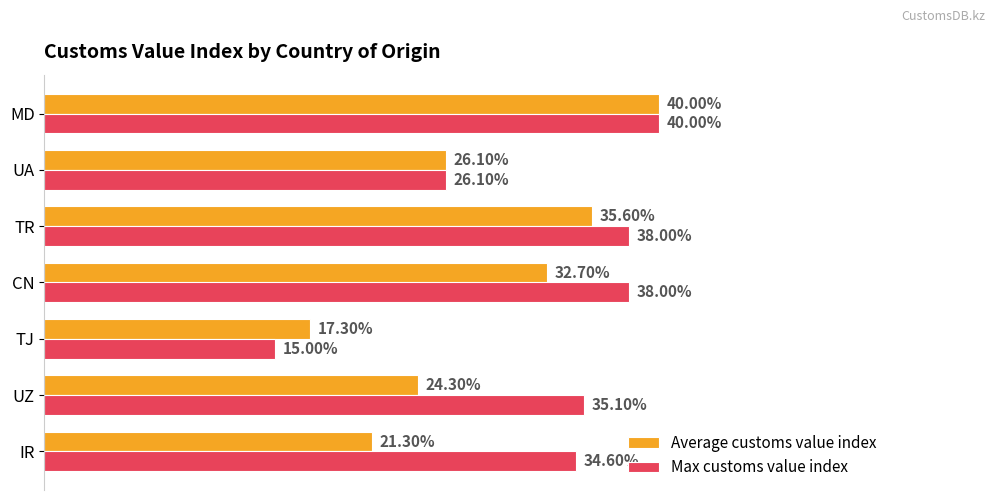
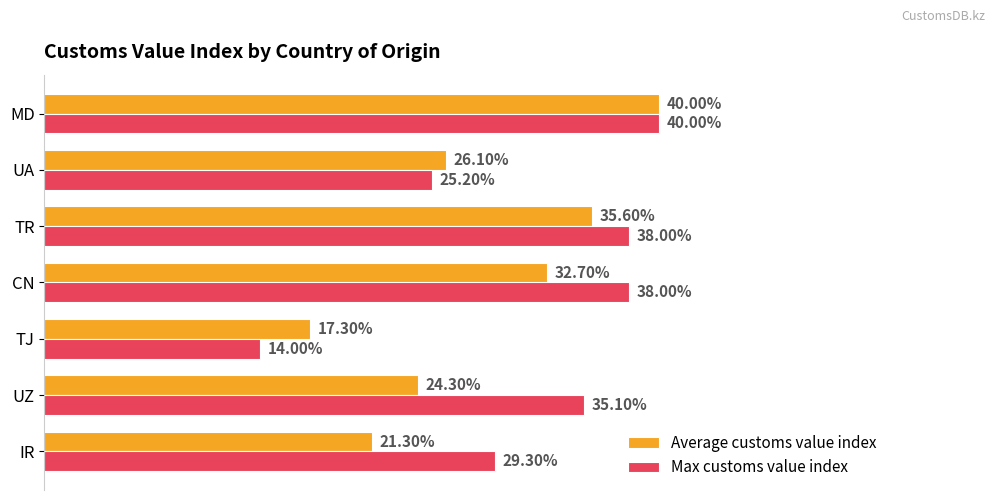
Max customs value index, UA: 26.10% -> 25.20%
Max customs value index, TJ: 15.00% -> 14.00%
Max customs value index, IR: 34.60% -> 29.30%
